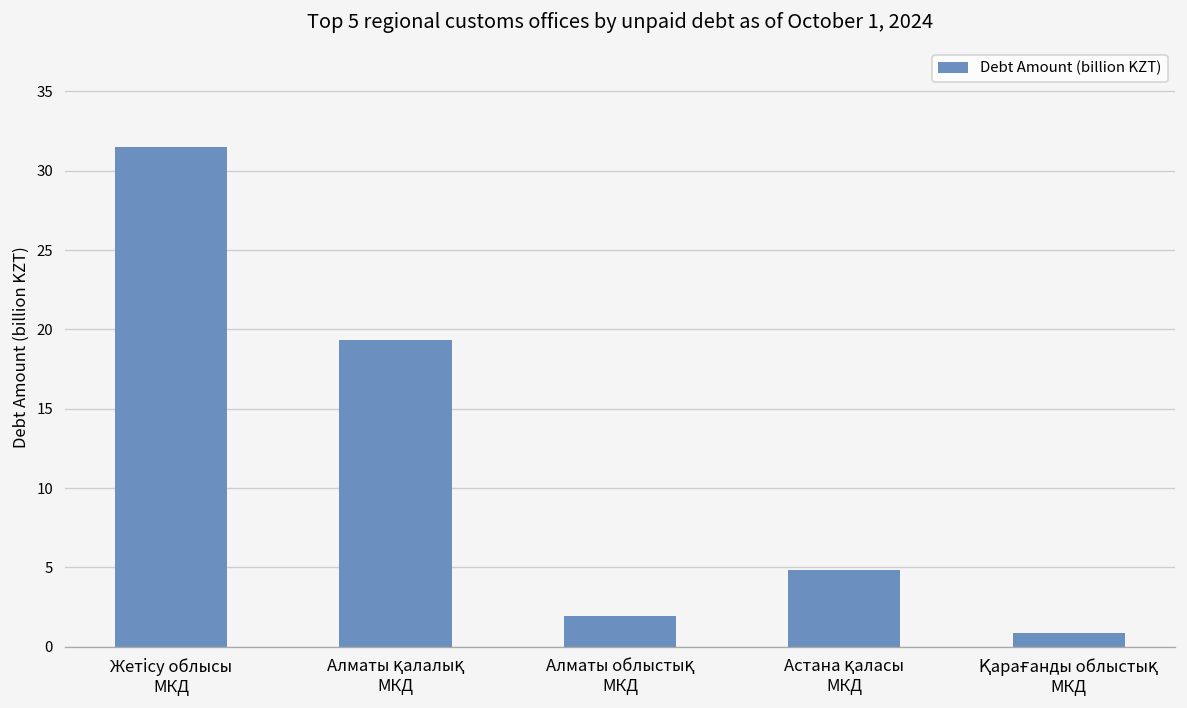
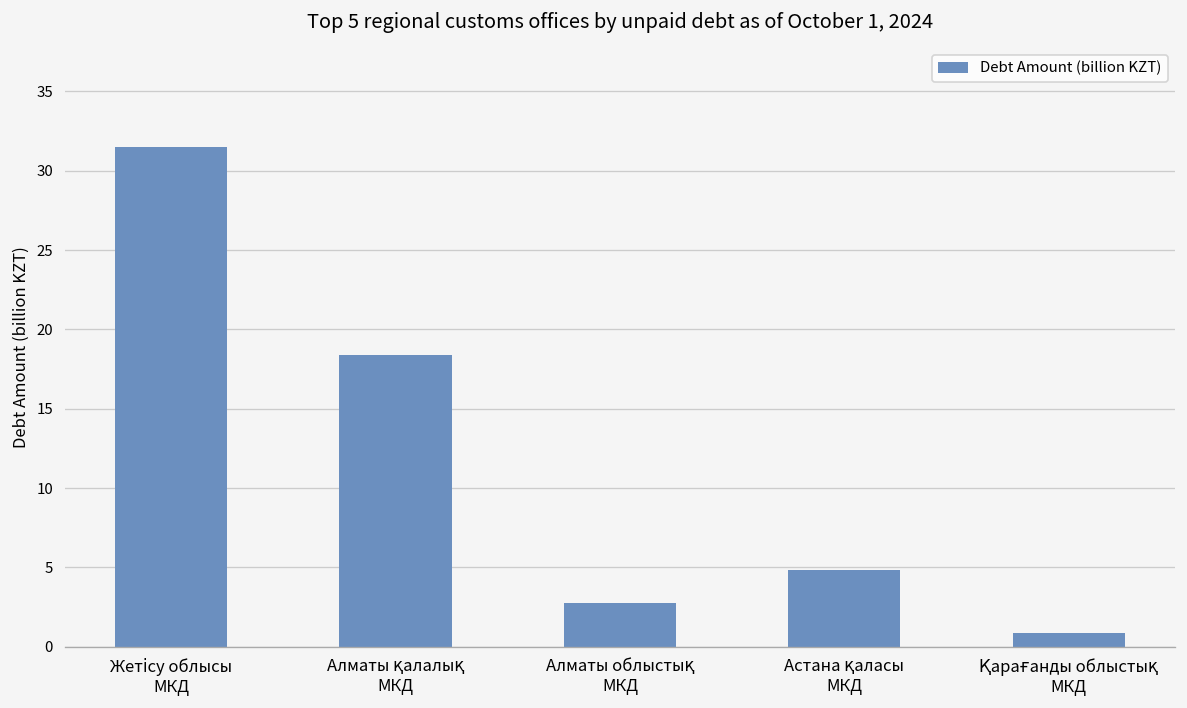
Алматы қалалық МКД: 19.3 -> 18.4
Алматы облыстық МКД: 2.0 -> 2.7
